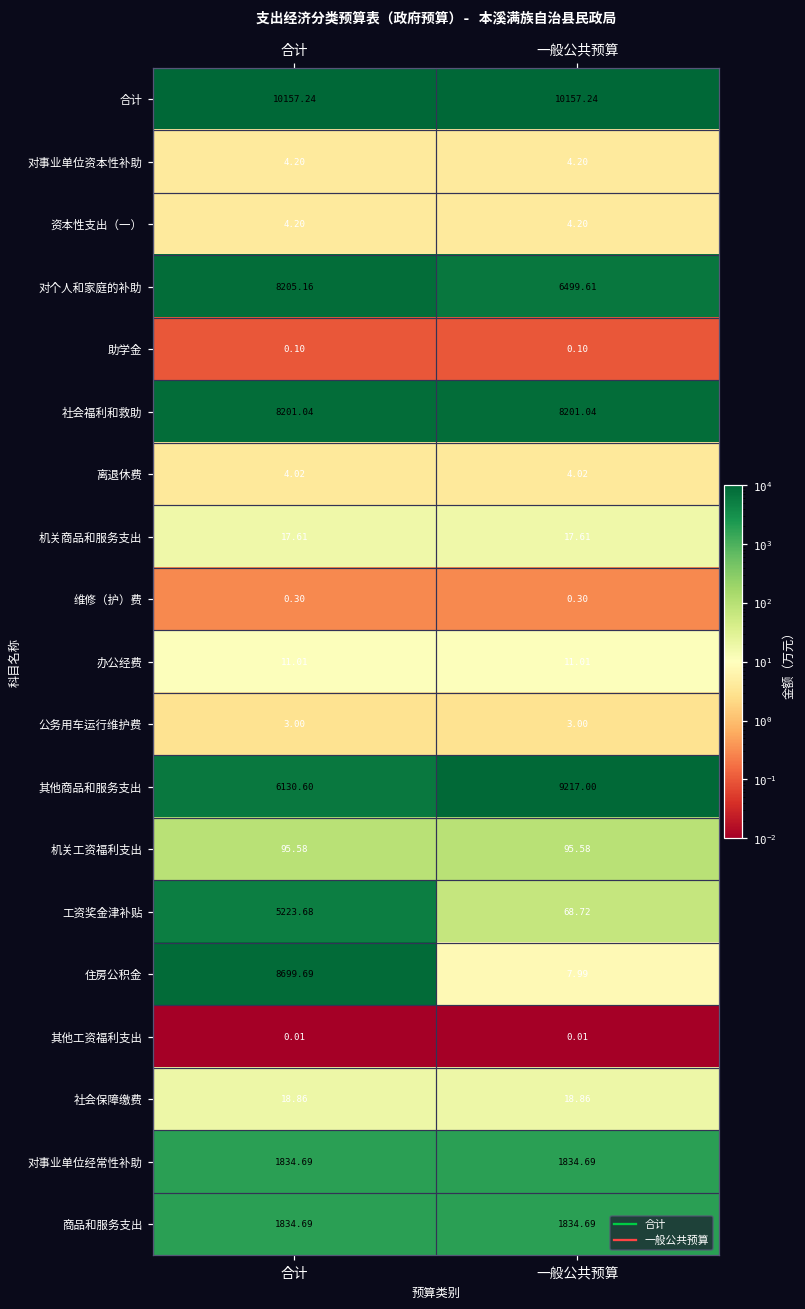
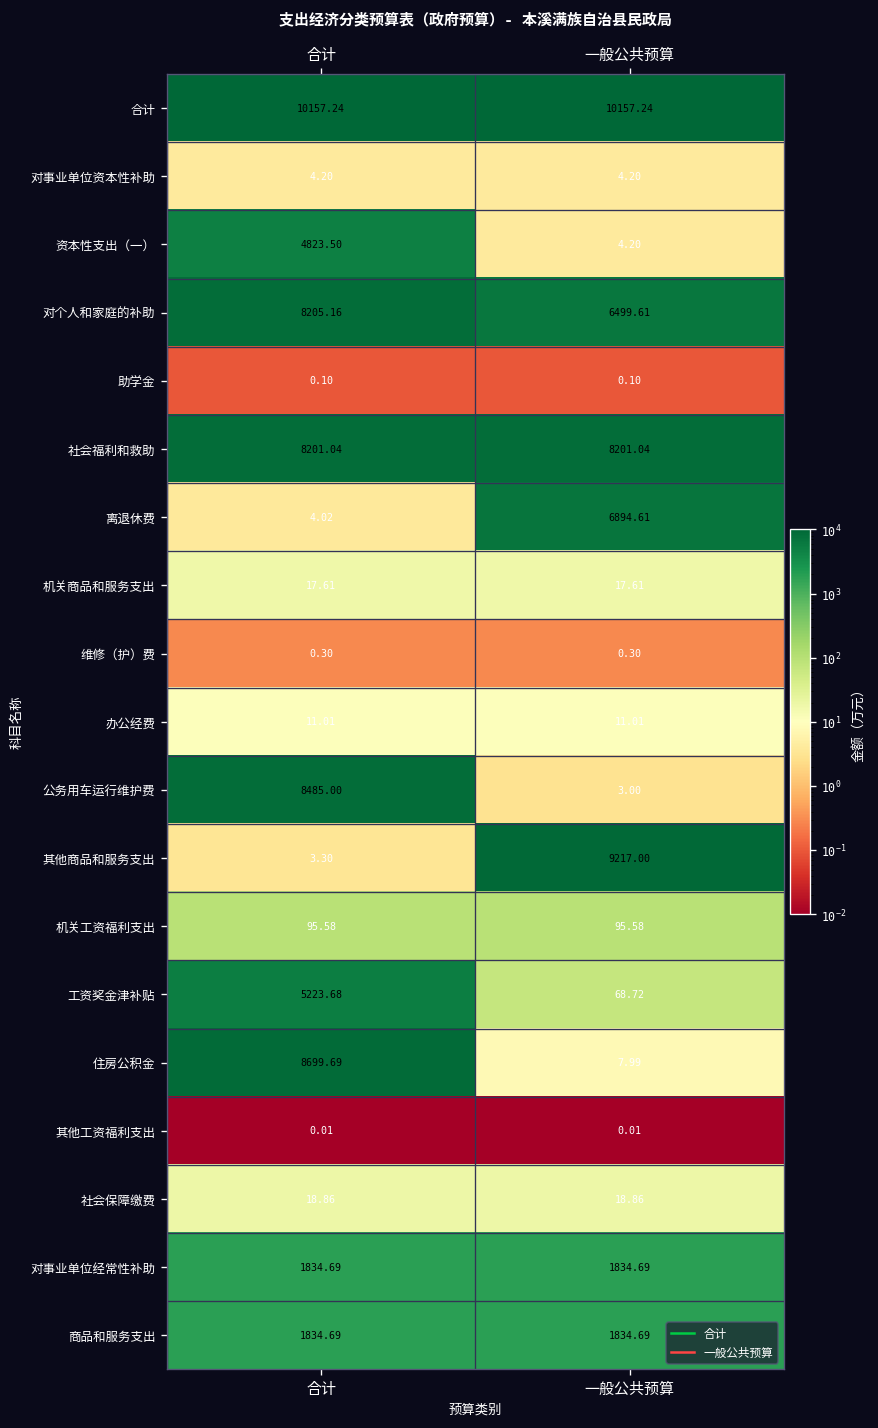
资本性支出（一）, 合计: 4.20 -> 4823.50
离退休费, 一般公共预算: 4.02 -> 6894.61
公务用车运行维护费, 合计: 3.00 -> 8485.00
其他商品和服务支出, 合计: 6130.60 -> 3.30
